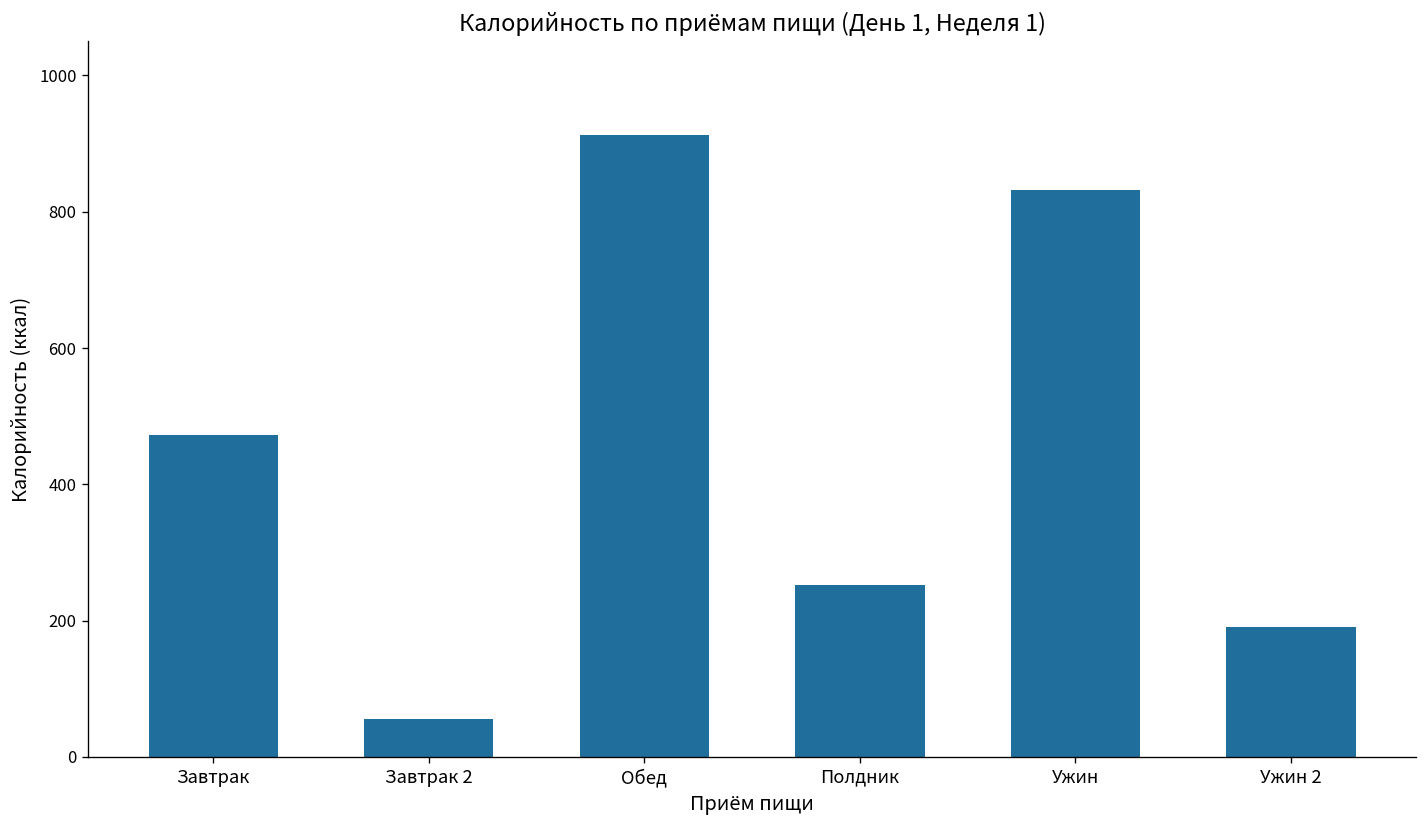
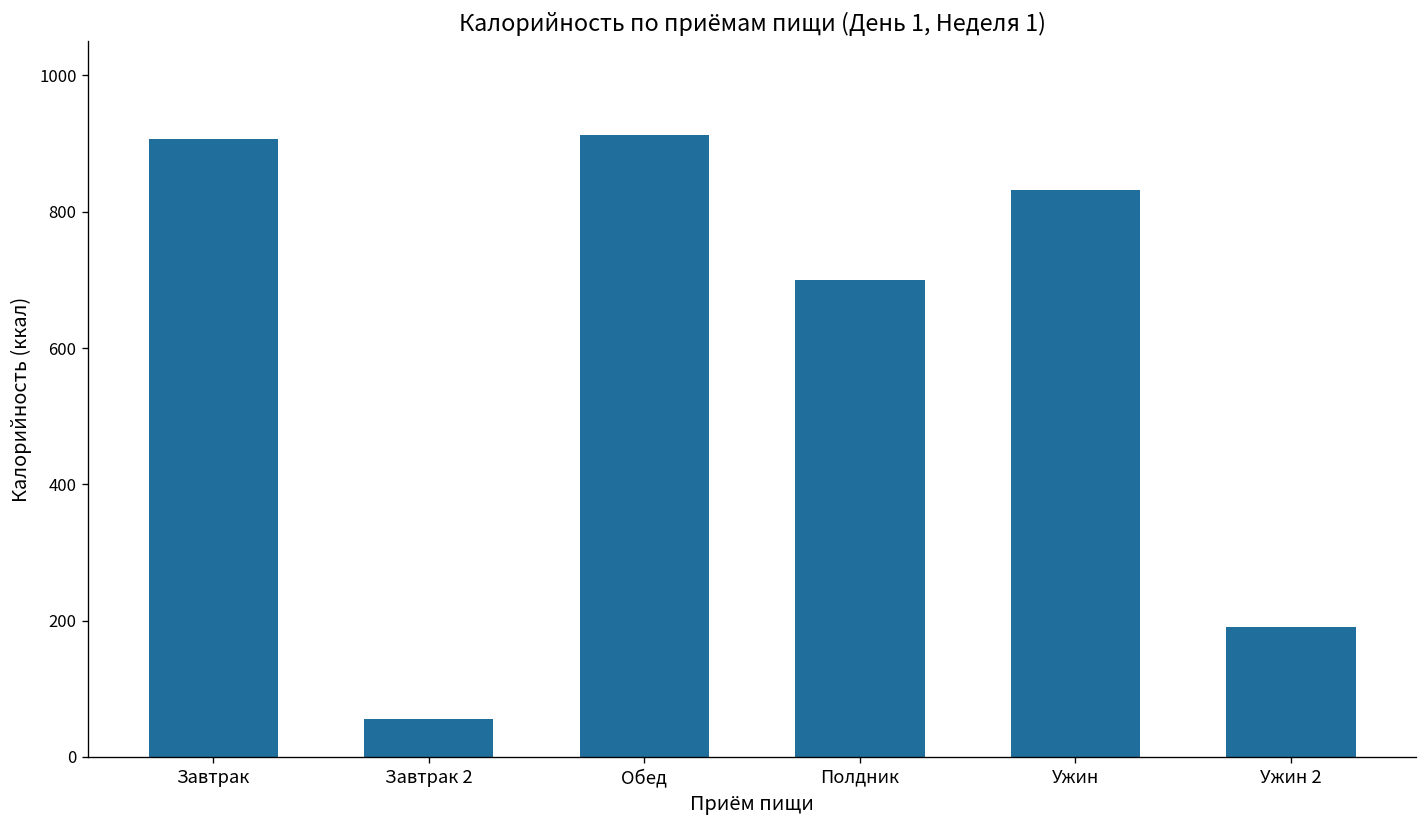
Завтрак: 470 -> 910
Полдник: 250 -> 700
